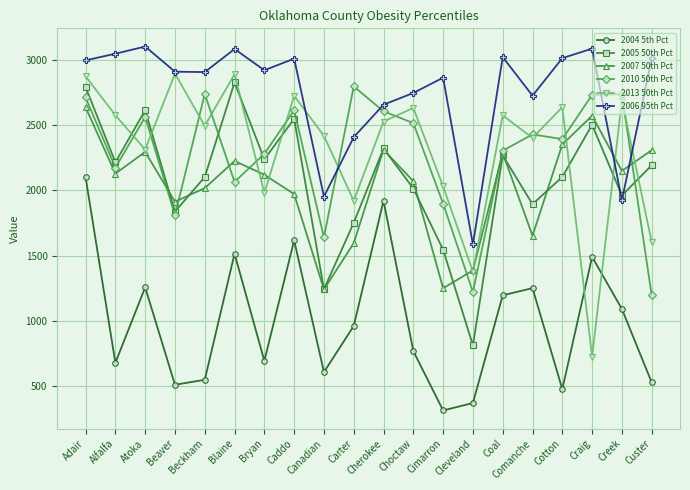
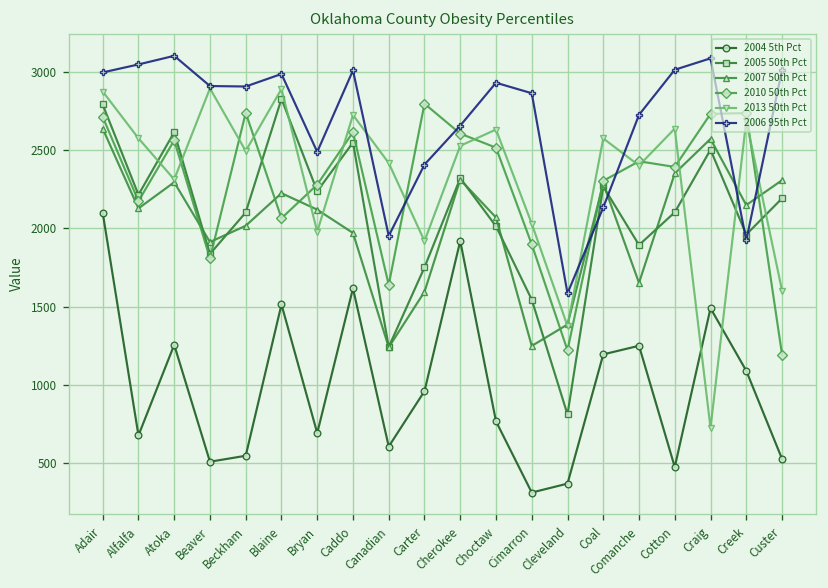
2006 95th Pct, Blaine: 3080 -> 2990
2006 95th Pct, Bryan: 2920 -> 2490
2006 95th Pct, Choctaw: 2750 -> 2930
2006 95th Pct, Coal: 3020 -> 2130
